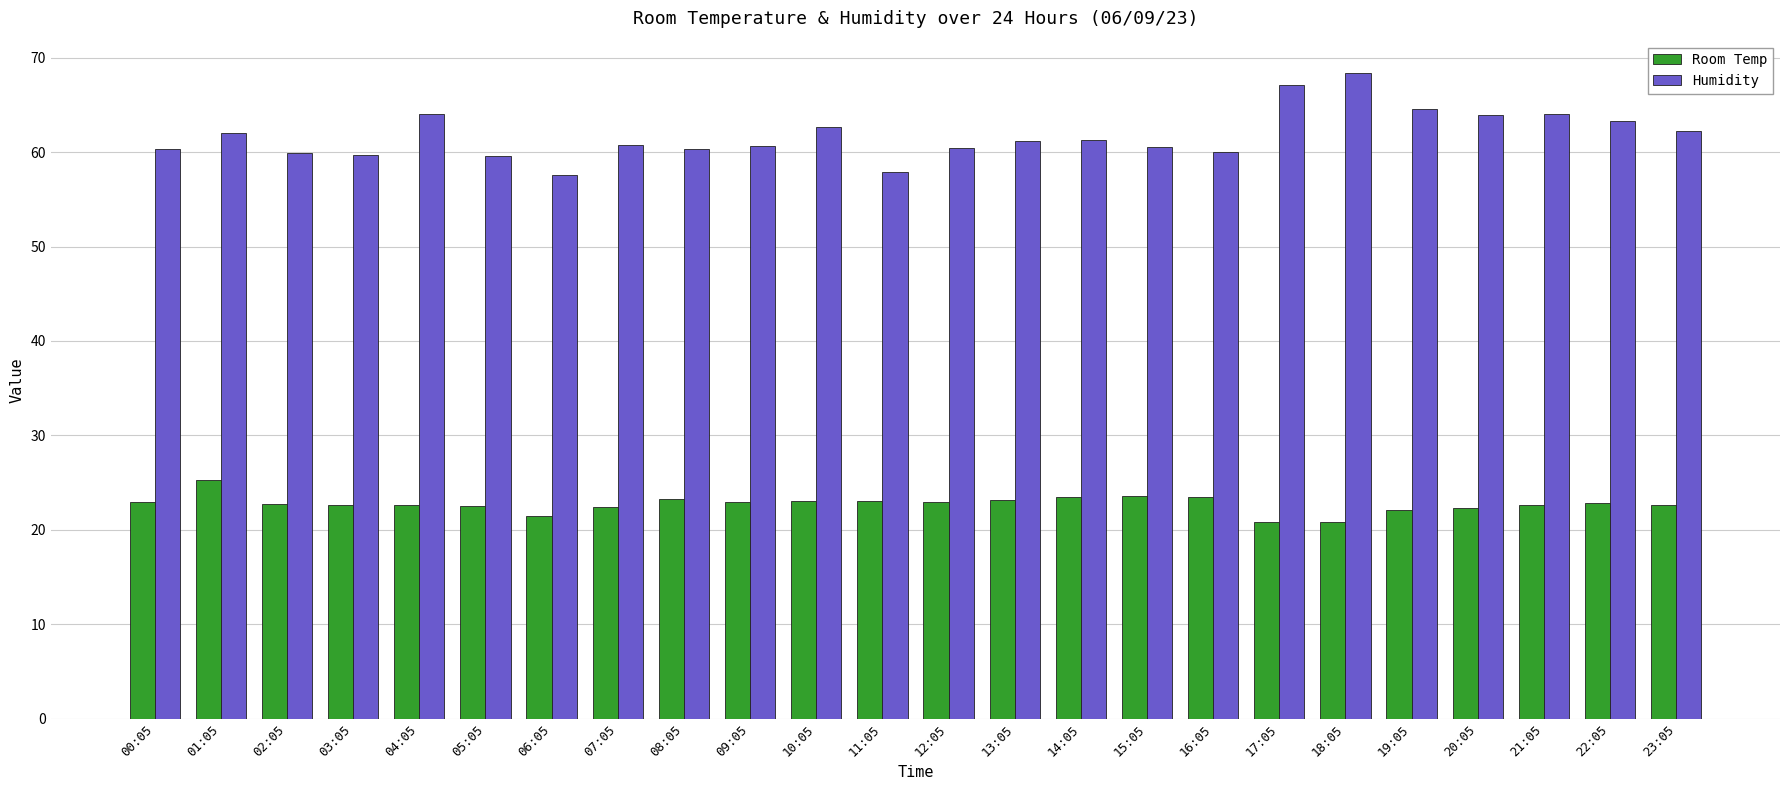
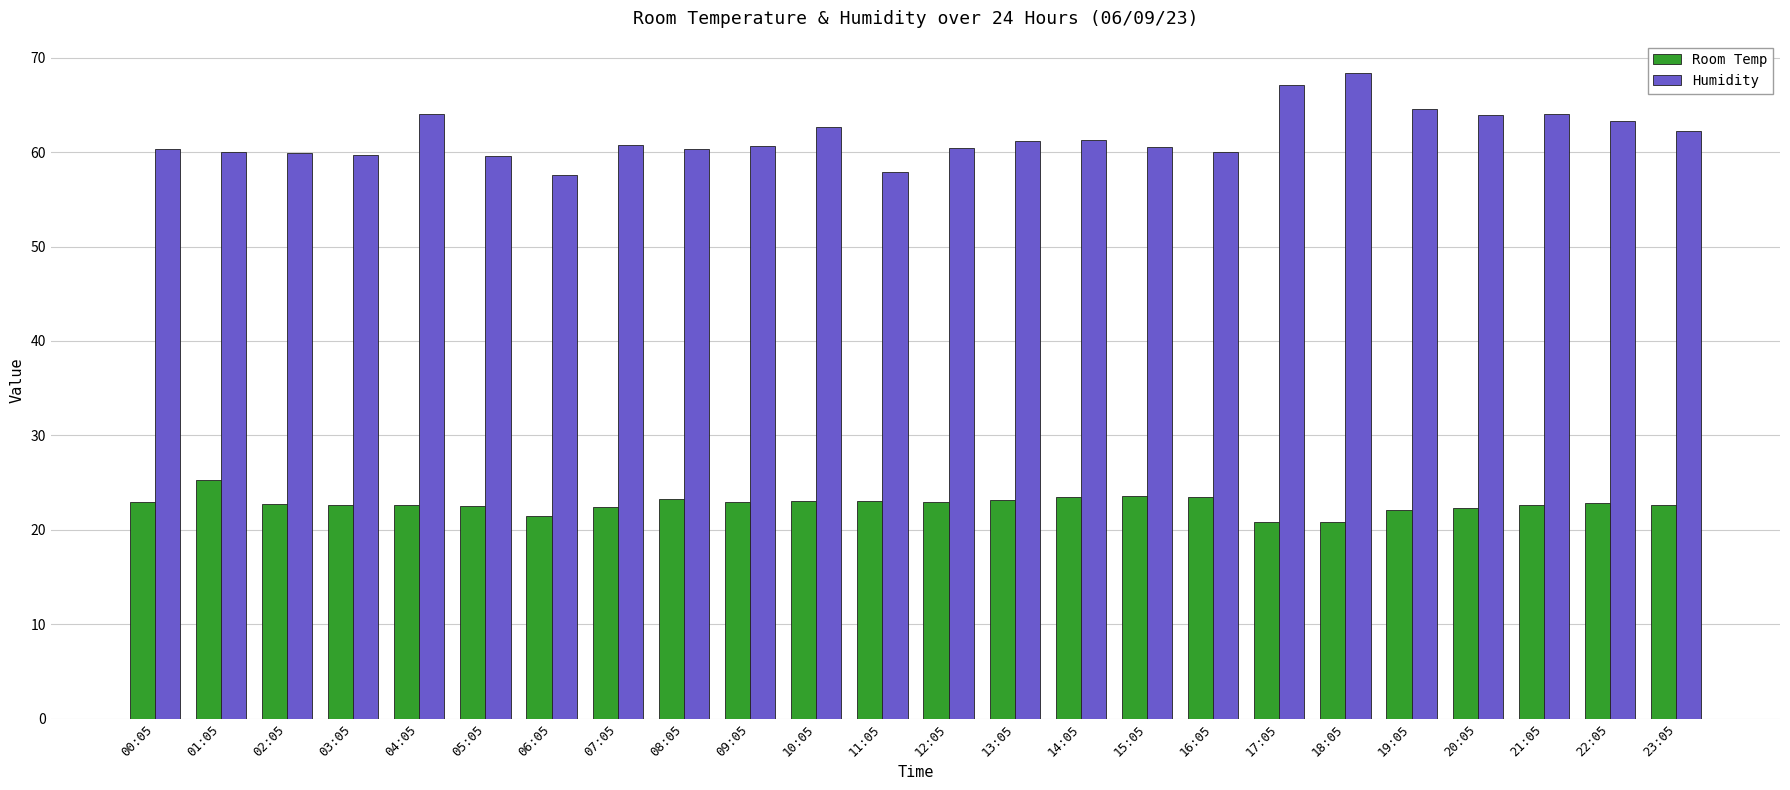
Humidity, 01:05: 62 -> 60
